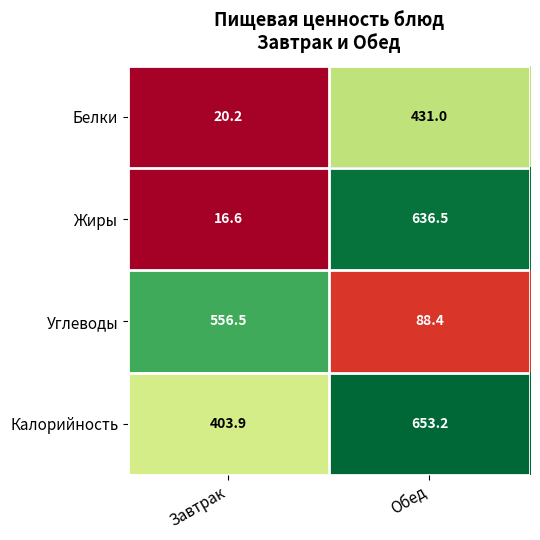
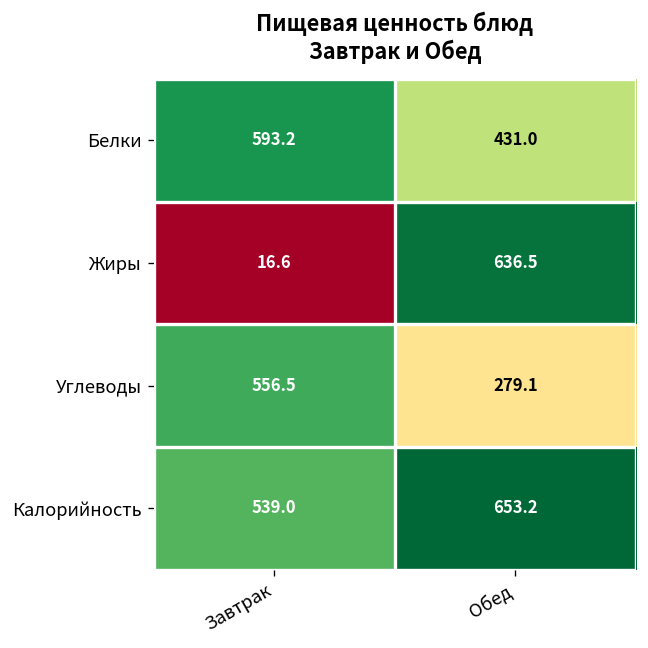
Белки, Завтрак: 20.2 -> 593.2
Углеводы, Обед: 88.4 -> 279.1
Калорийность, Завтрак: 403.9 -> 539.0
